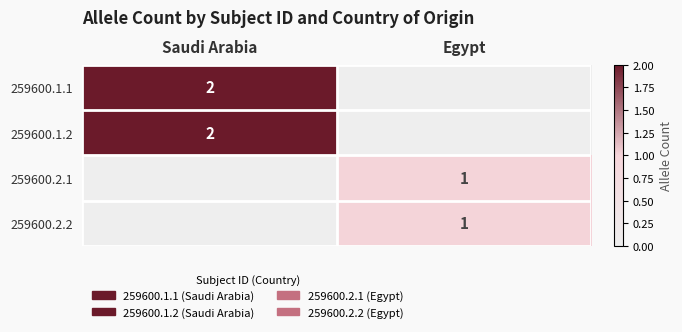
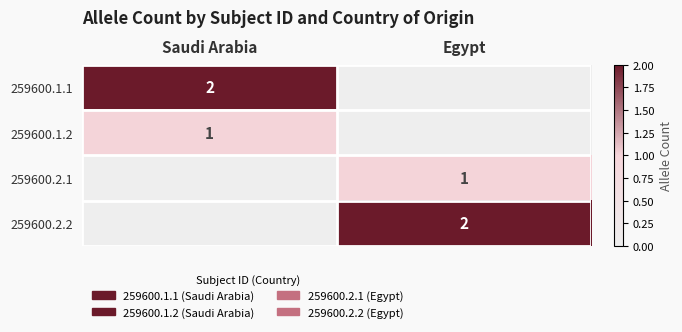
259600.1.2, Saudi Arabia: 2 -> 1
259600.2.2, Egypt: 1 -> 2
